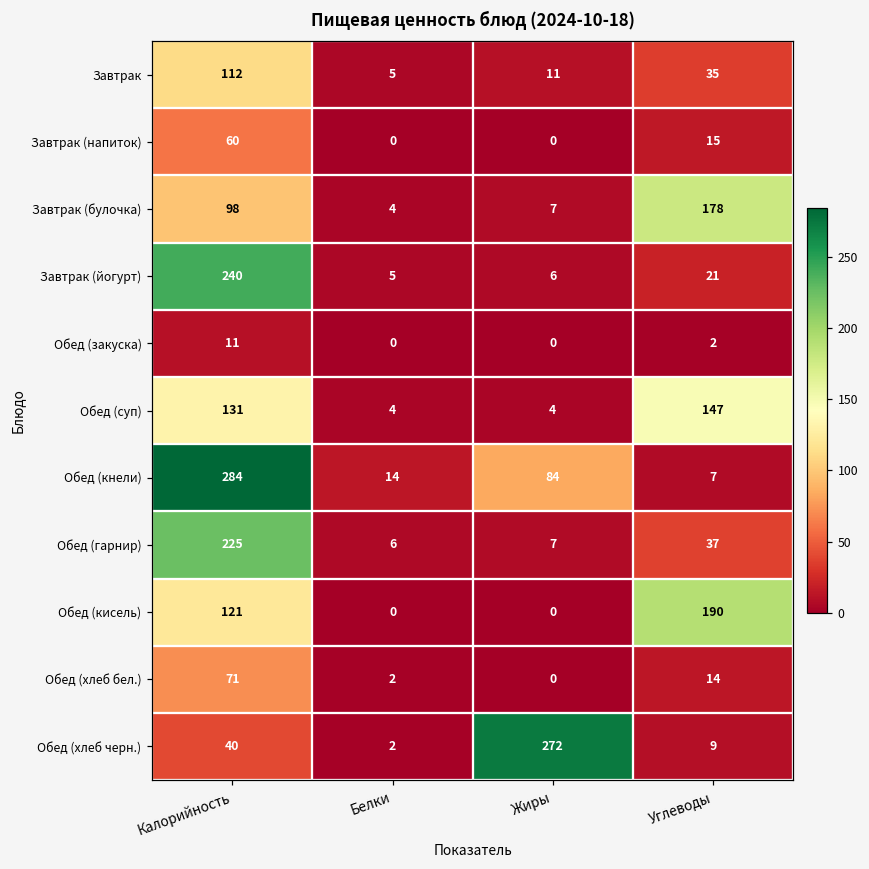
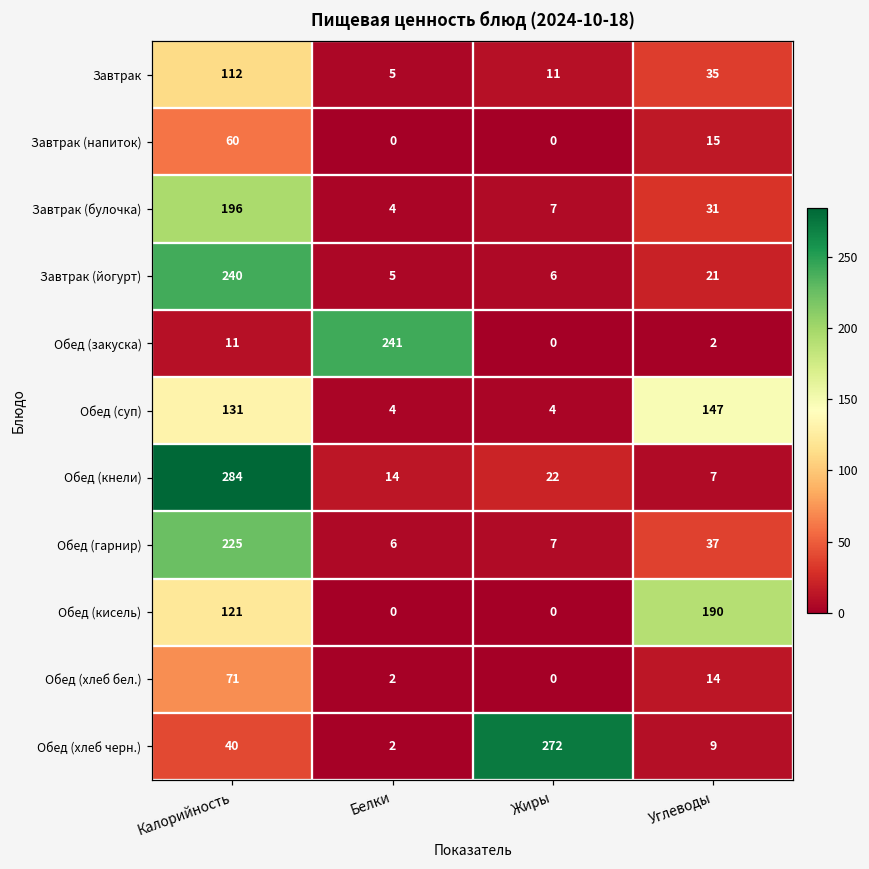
Завтрак (булочка), Калорийность: 98 -> 196
Завтрак (булочка), Углеводы: 178 -> 31
Обед (закуска), Белки: 0 -> 241
Обед (кнели), Жиры: 84 -> 22
